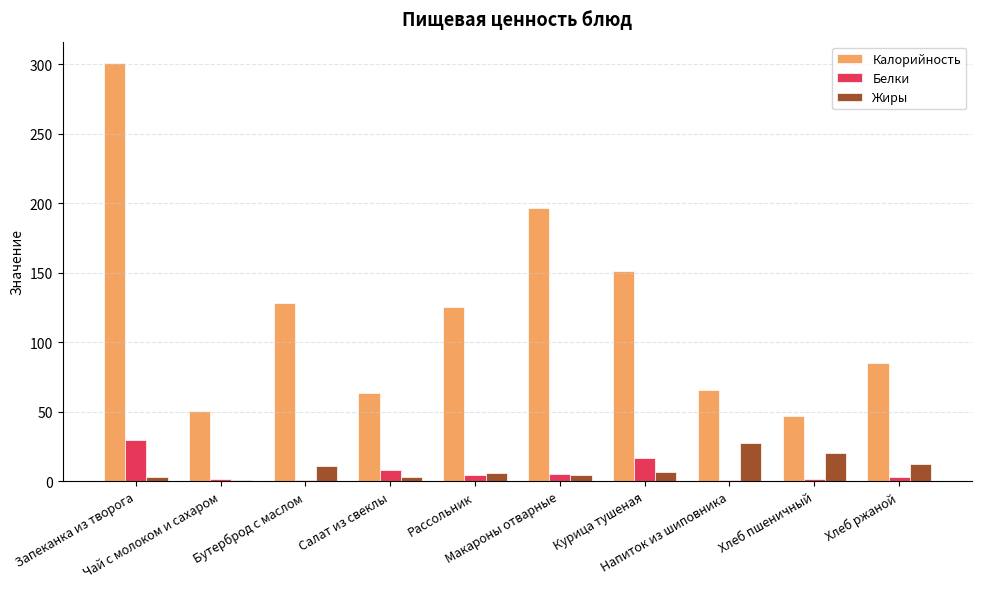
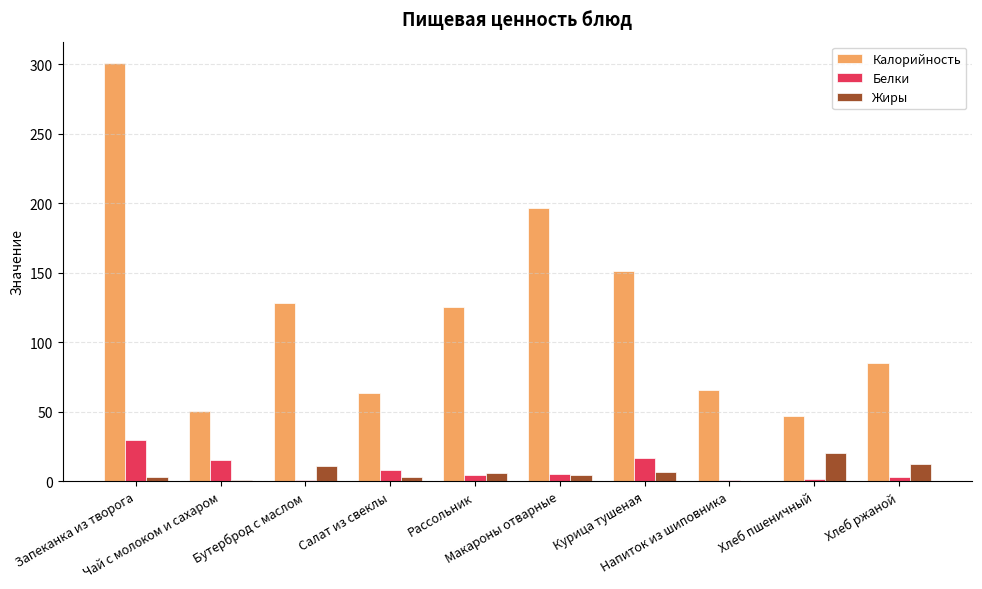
Белки, Чай с молоком и сахаром: 2 -> 15
Жиры, Напиток из шиповника: 28 -> 0
